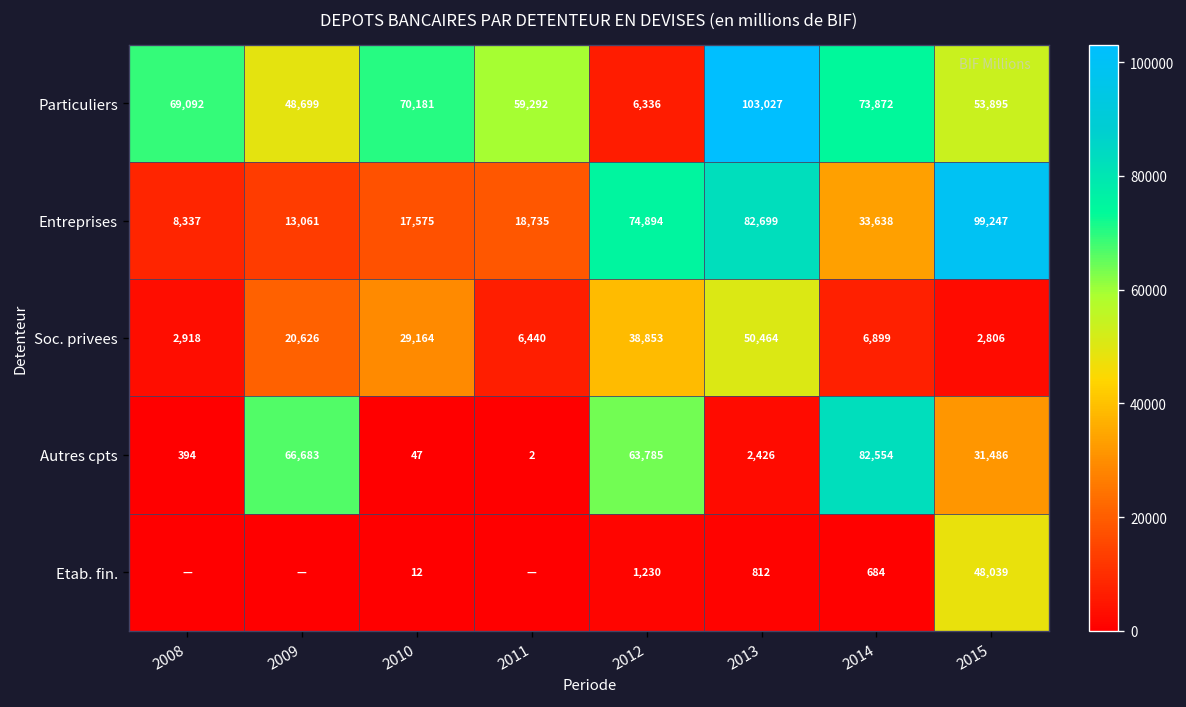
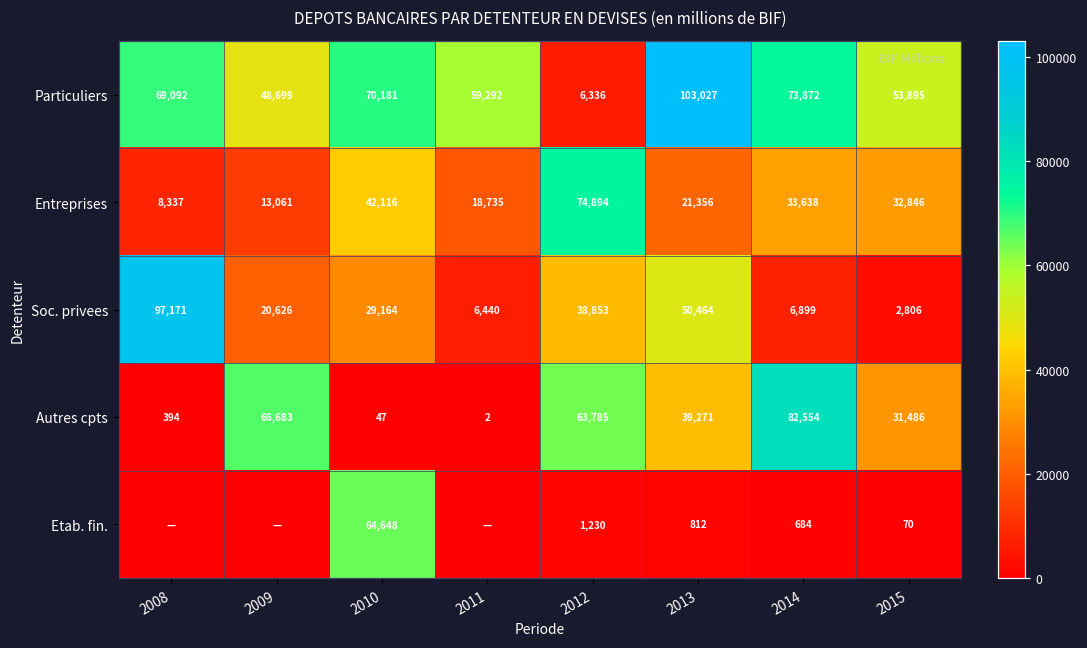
Entreprises, 2010: 17,575 -> 42,116
Entreprises, 2013: 82,699 -> 21,356
Entreprises, 2015: 99,247 -> 32,846
Soc. privees, 2008: 2,918 -> 97,171
Autres cpts, 2013: 2,426 -> 39,271
Etab. fin., 2010: 12 -> 64,648
Etab. fin., 2015: 48,039 -> 70
